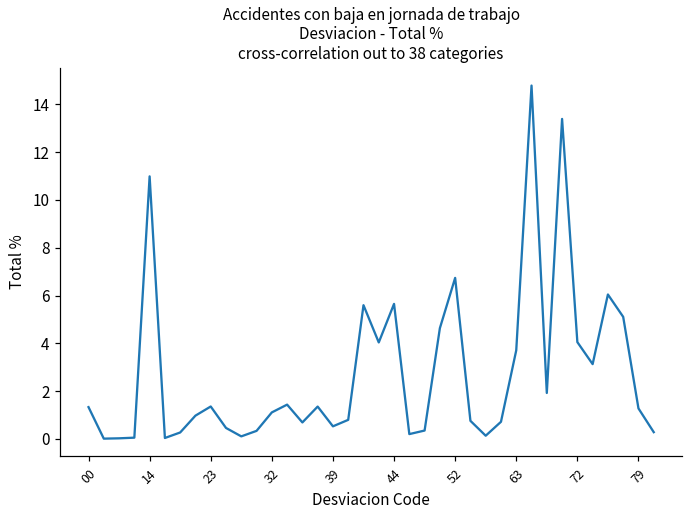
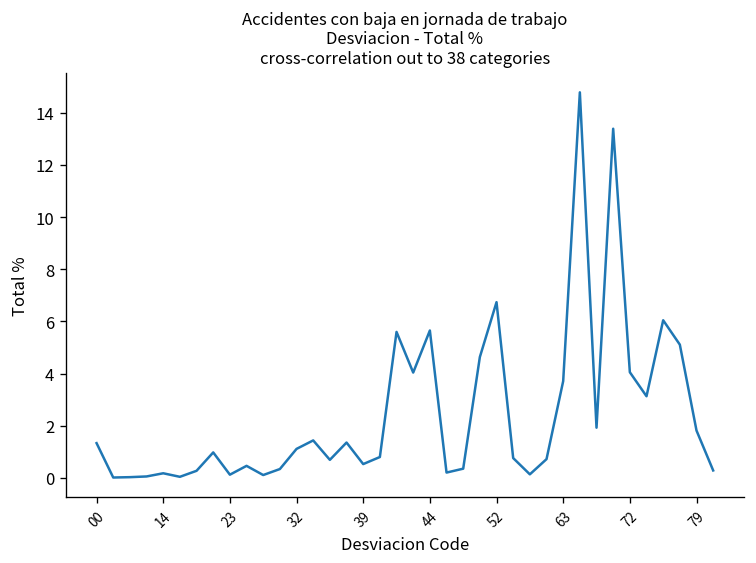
14: 11.0 -> 0.2
23: 1.4 -> 0.1
79: 1.3 -> 1.8
